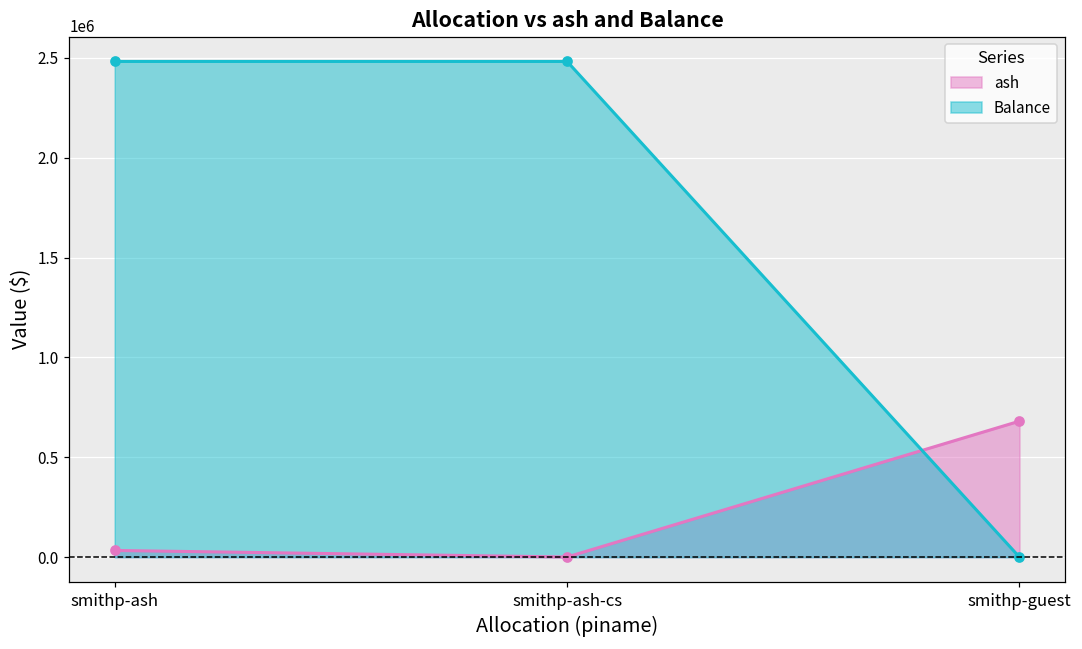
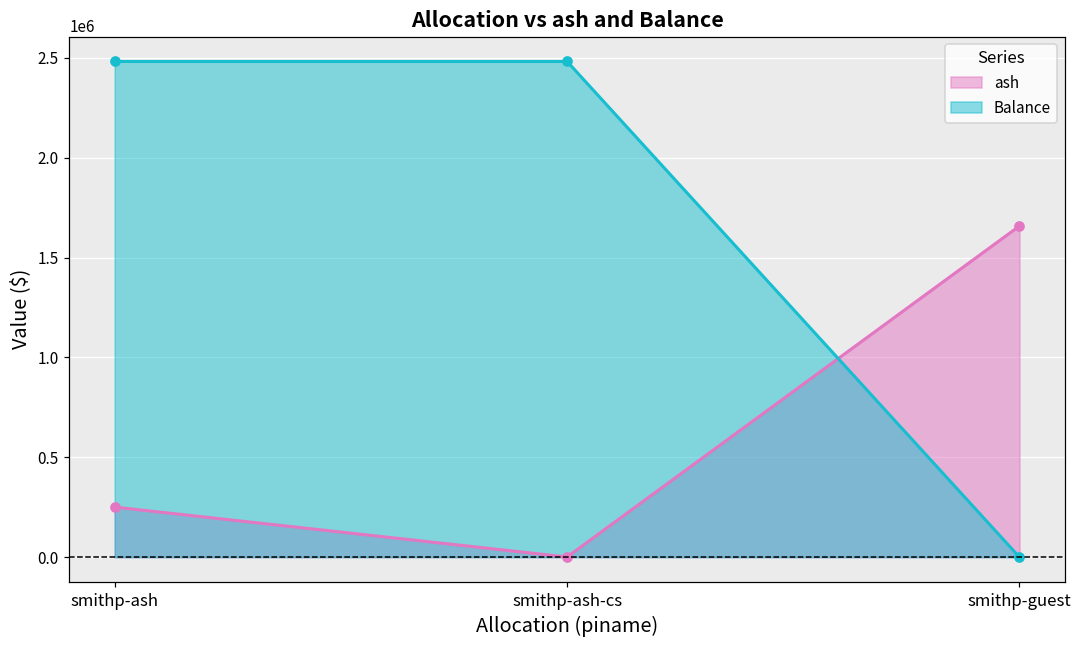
ash, smithp-ash: 30000 -> 250000
ash, smithp-guest: 680000 -> 1660000
